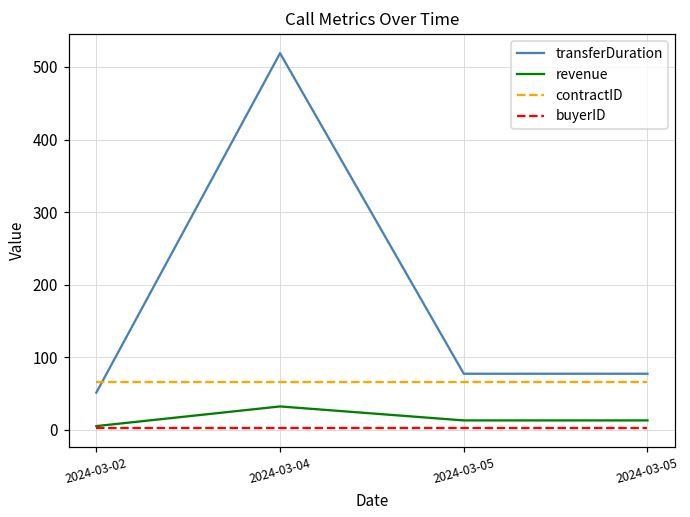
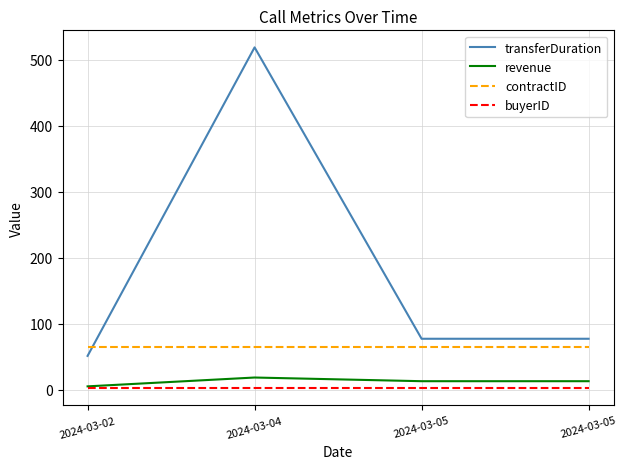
revenue, 2024-03-04: 30 -> 20
